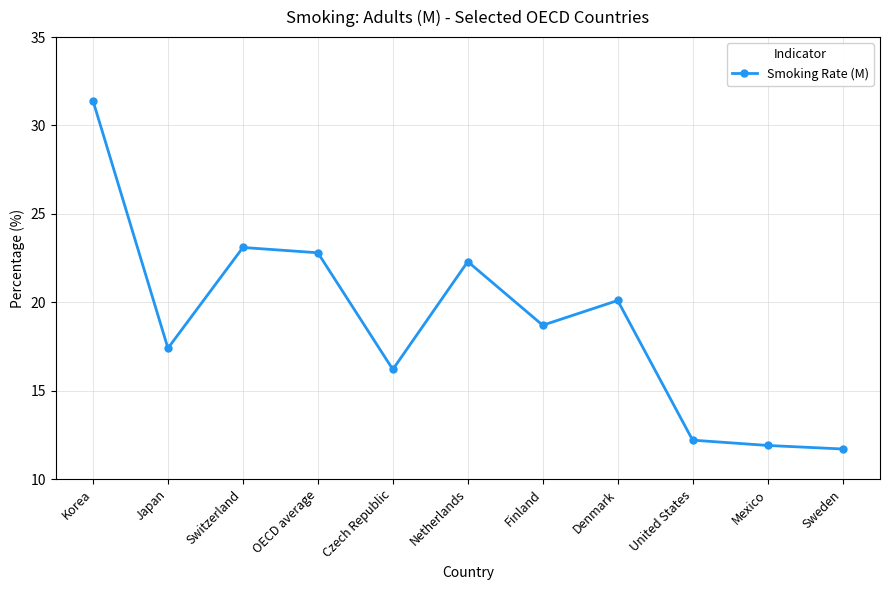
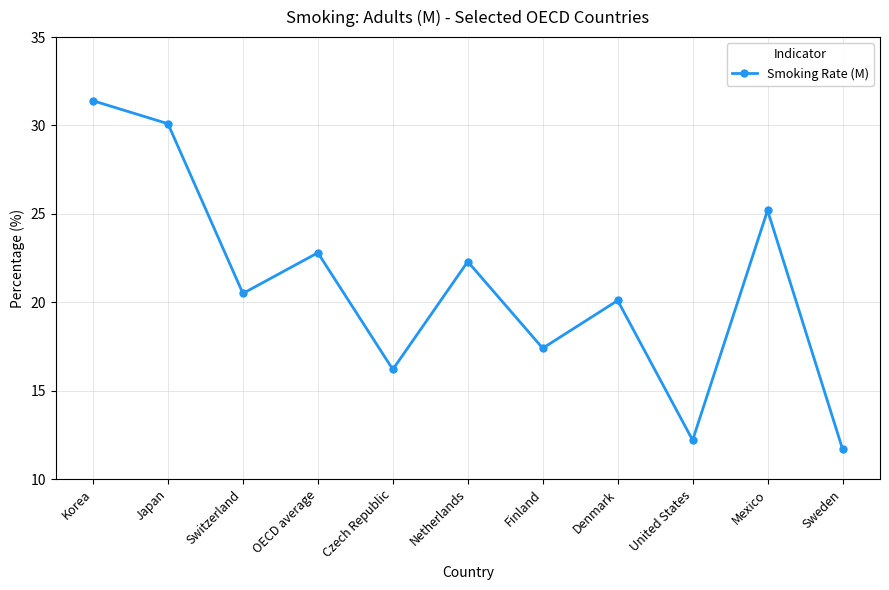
Japan: 17.4 -> 30.1
Switzerland: 23.1 -> 20.5
Finland: 18.7 -> 17.4
Mexico: 11.9 -> 25.2
